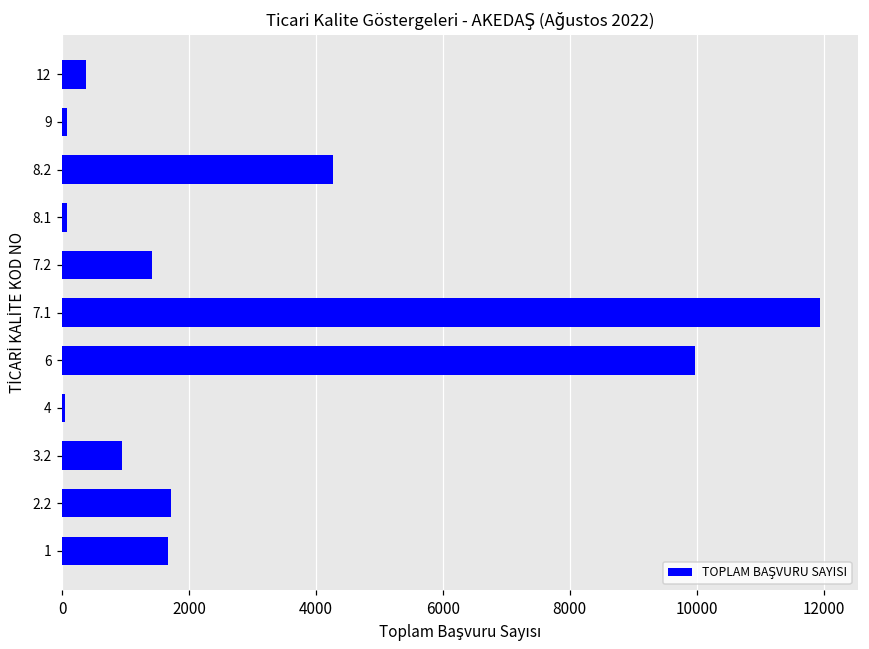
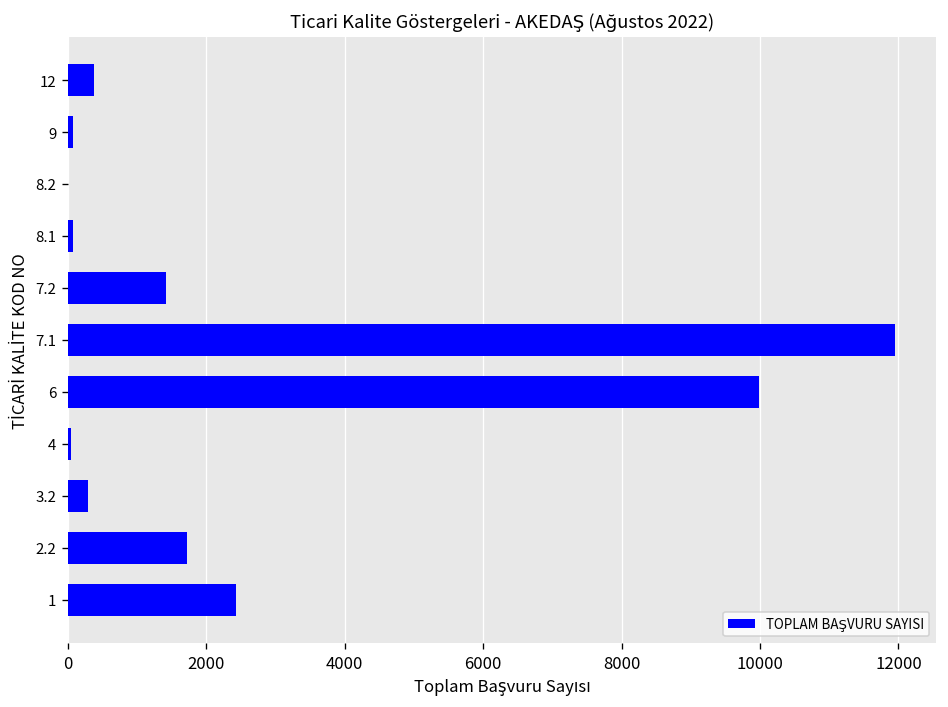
8.2: 4300 -> 0
3.2: 900 -> 300
1: 1700 -> 2400
